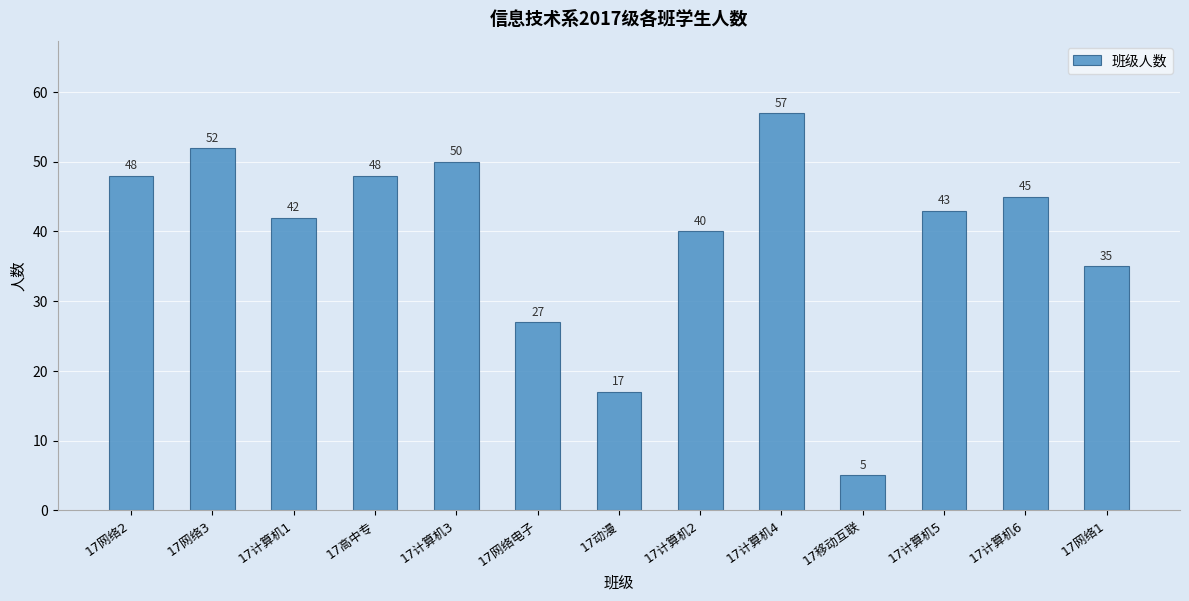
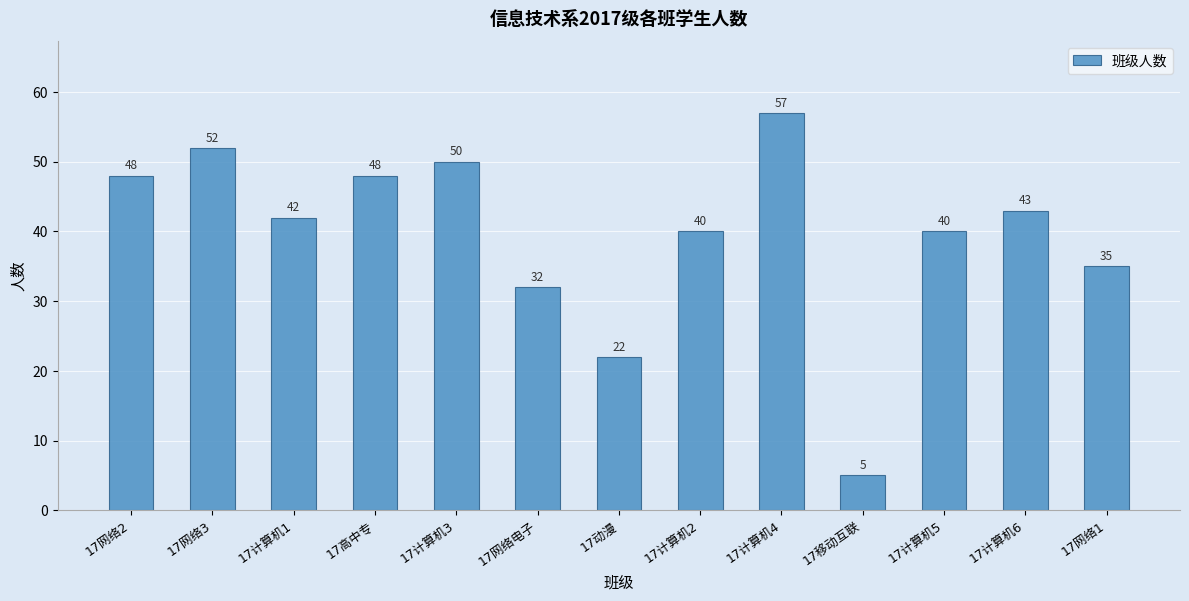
17网络电子: 27 -> 32
17动漫: 17 -> 22
17计算机5: 43 -> 40
17计算机6: 45 -> 43
